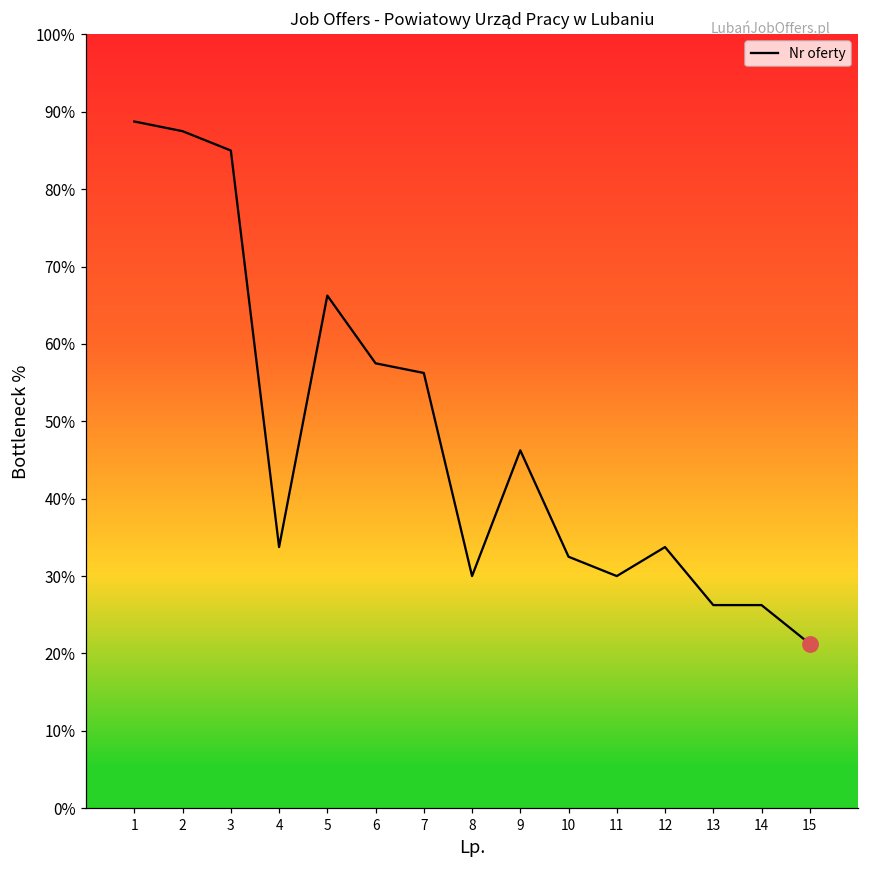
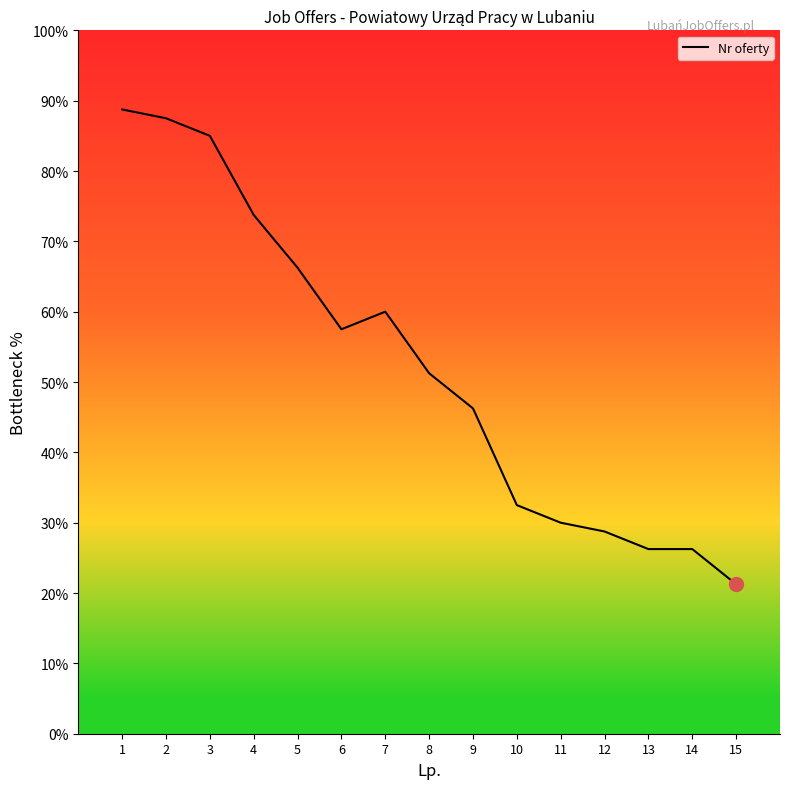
Nr oferty, 4: 34% -> 74%
Nr oferty, 7: 56% -> 60%
Nr oferty, 8: 30% -> 51%
Nr oferty, 12: 34% -> 29%
